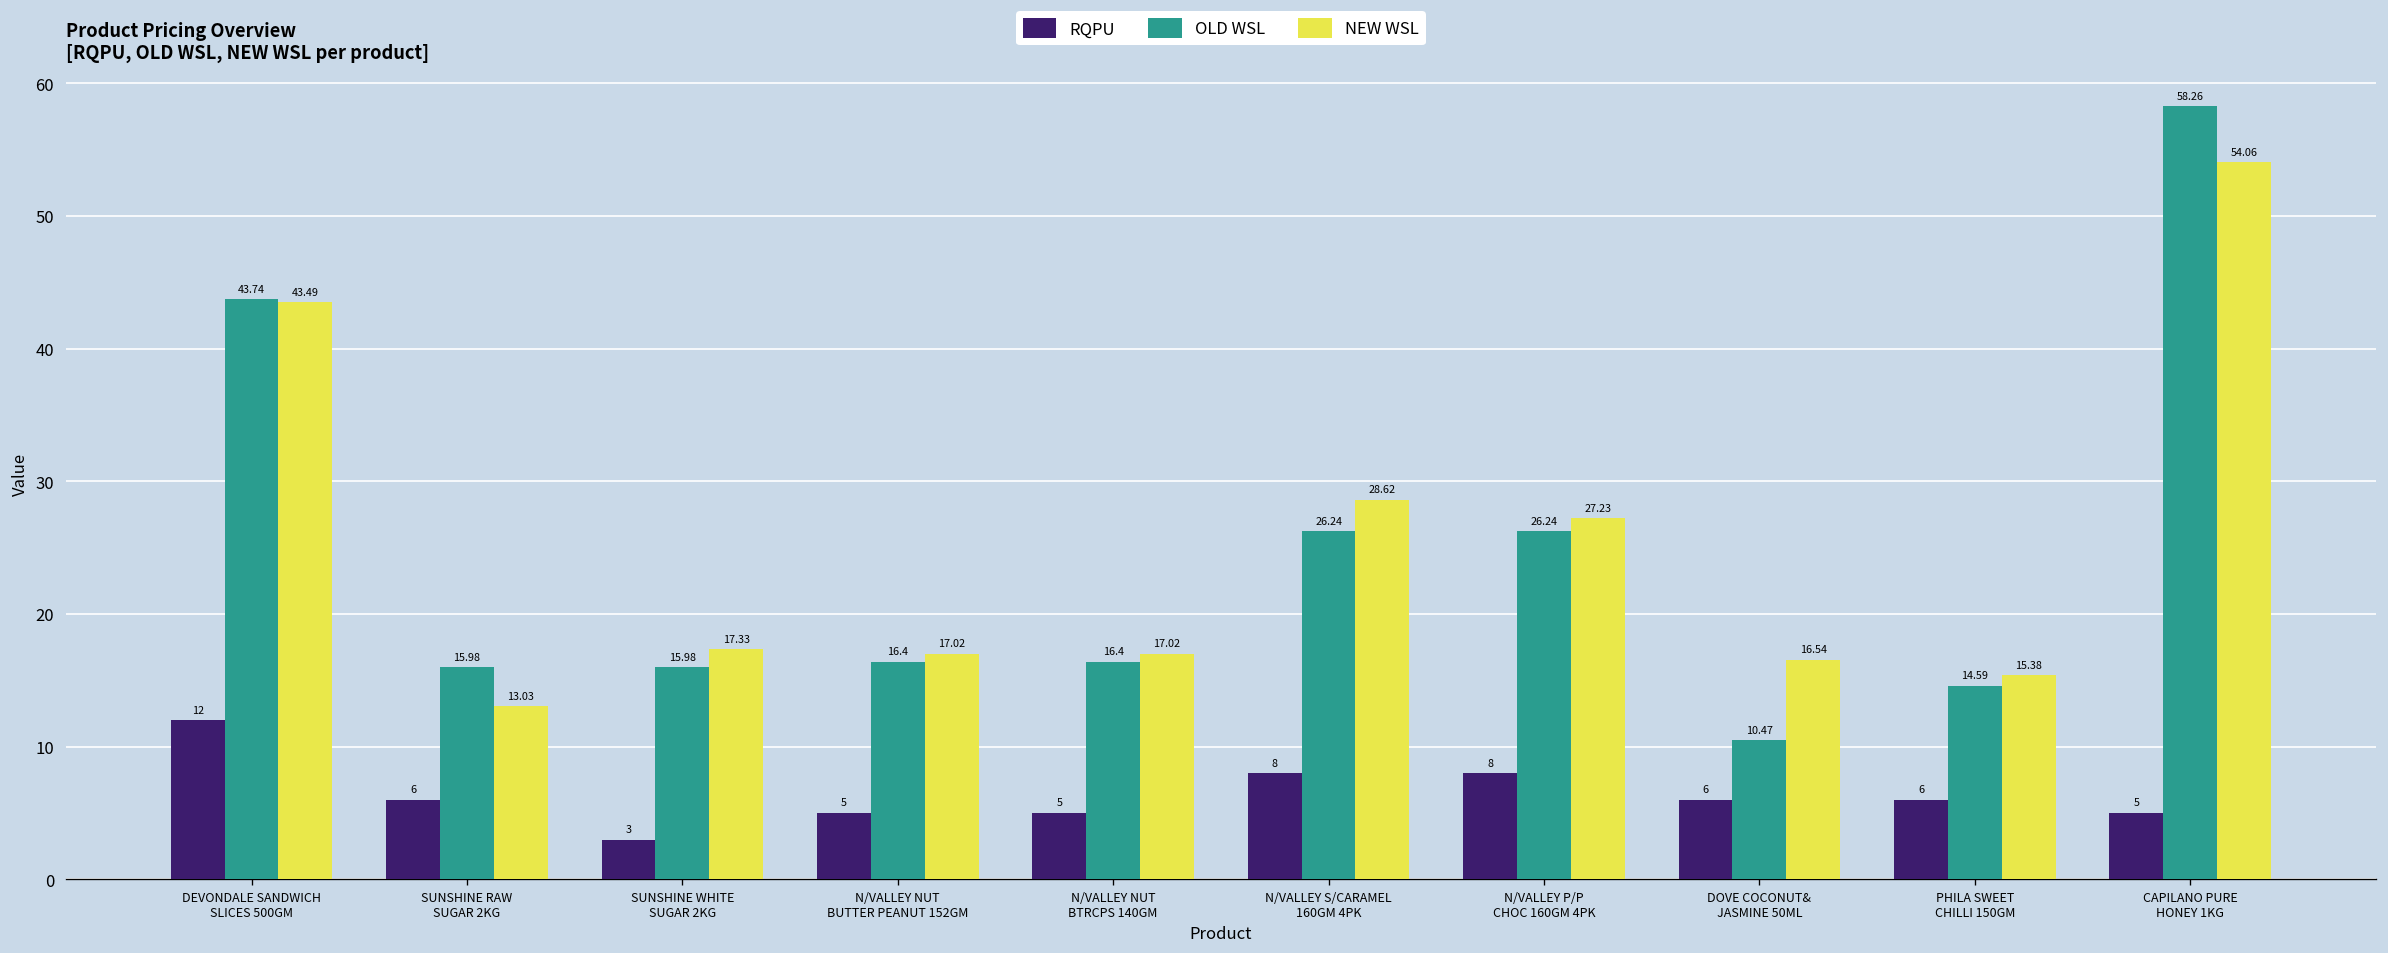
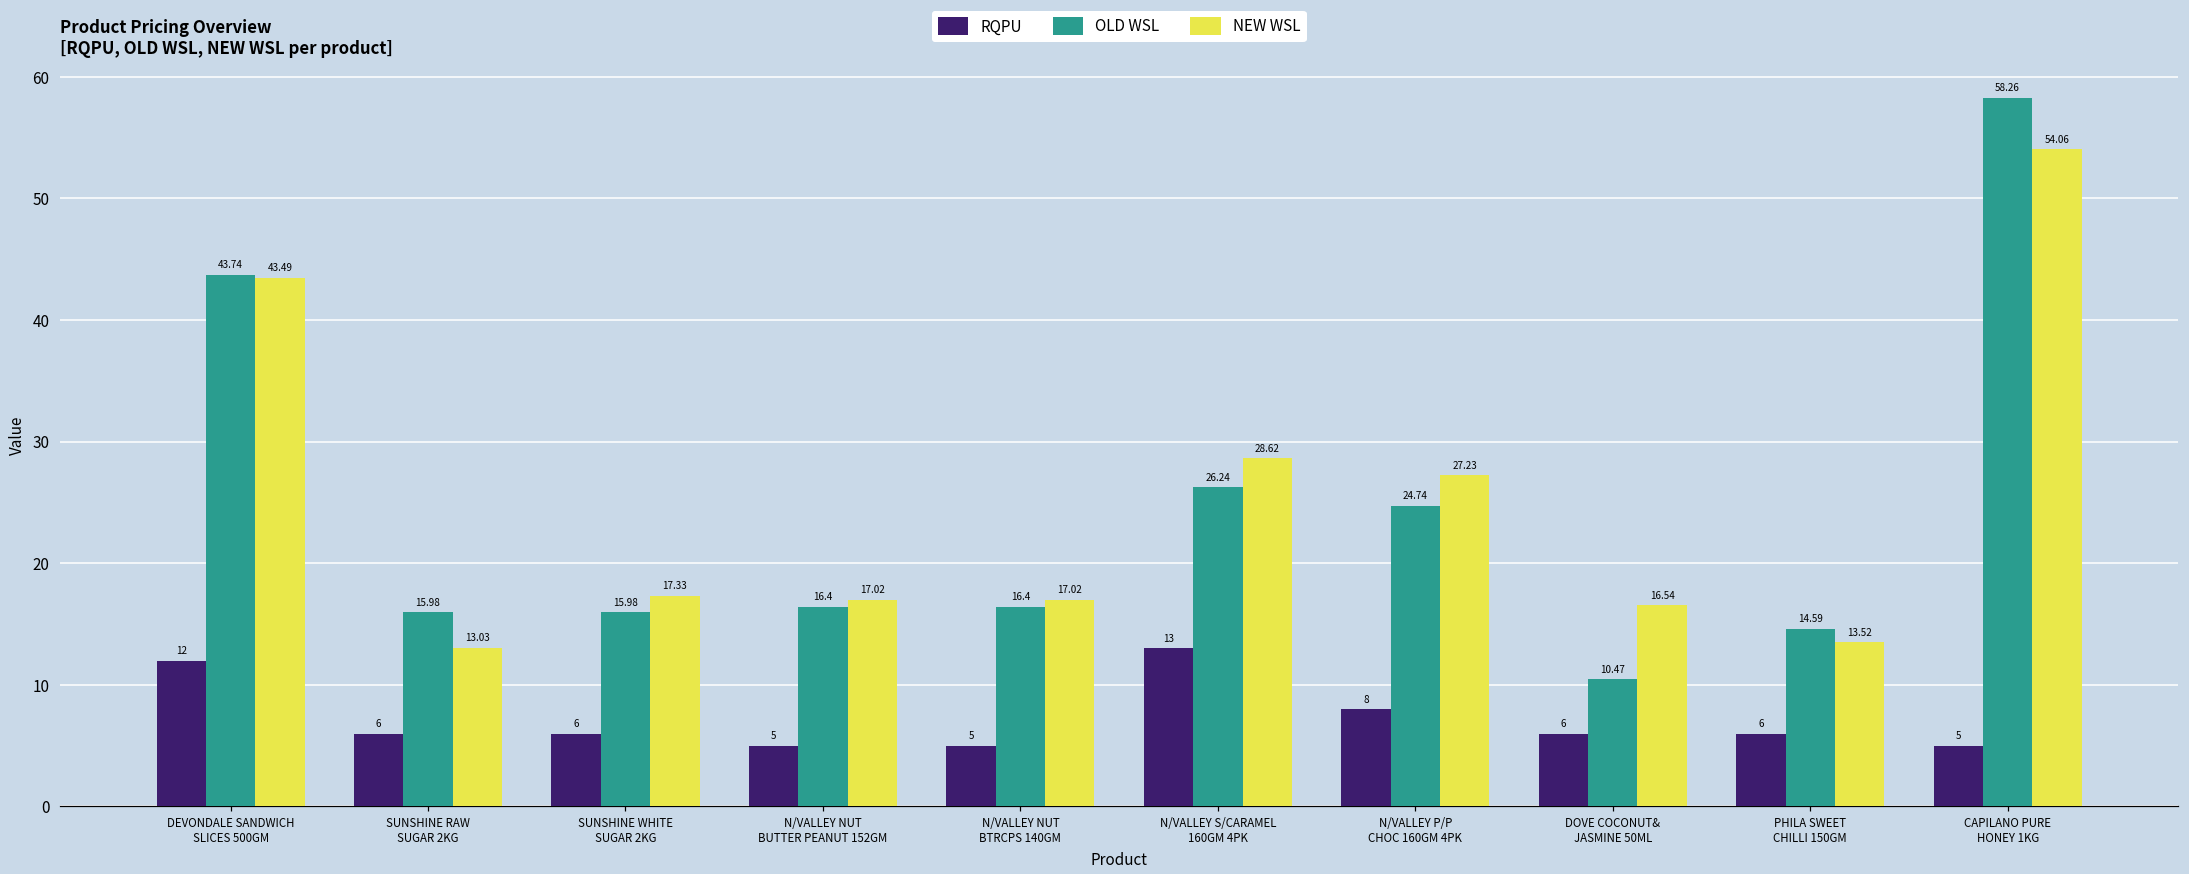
RQPU, SUNSHINE WHITE SUGAR 2KG: 3 -> 6
RQPU, N/VALLEY S/CARAMEL 160GM 4PK: 8 -> 13
OLD WSL, N/VALLEY P/P CHOC 160GM 4PK: 26.24 -> 24.74
NEW WSL, PHILA SWEET CHILLI 150GM: 15.38 -> 13.52
